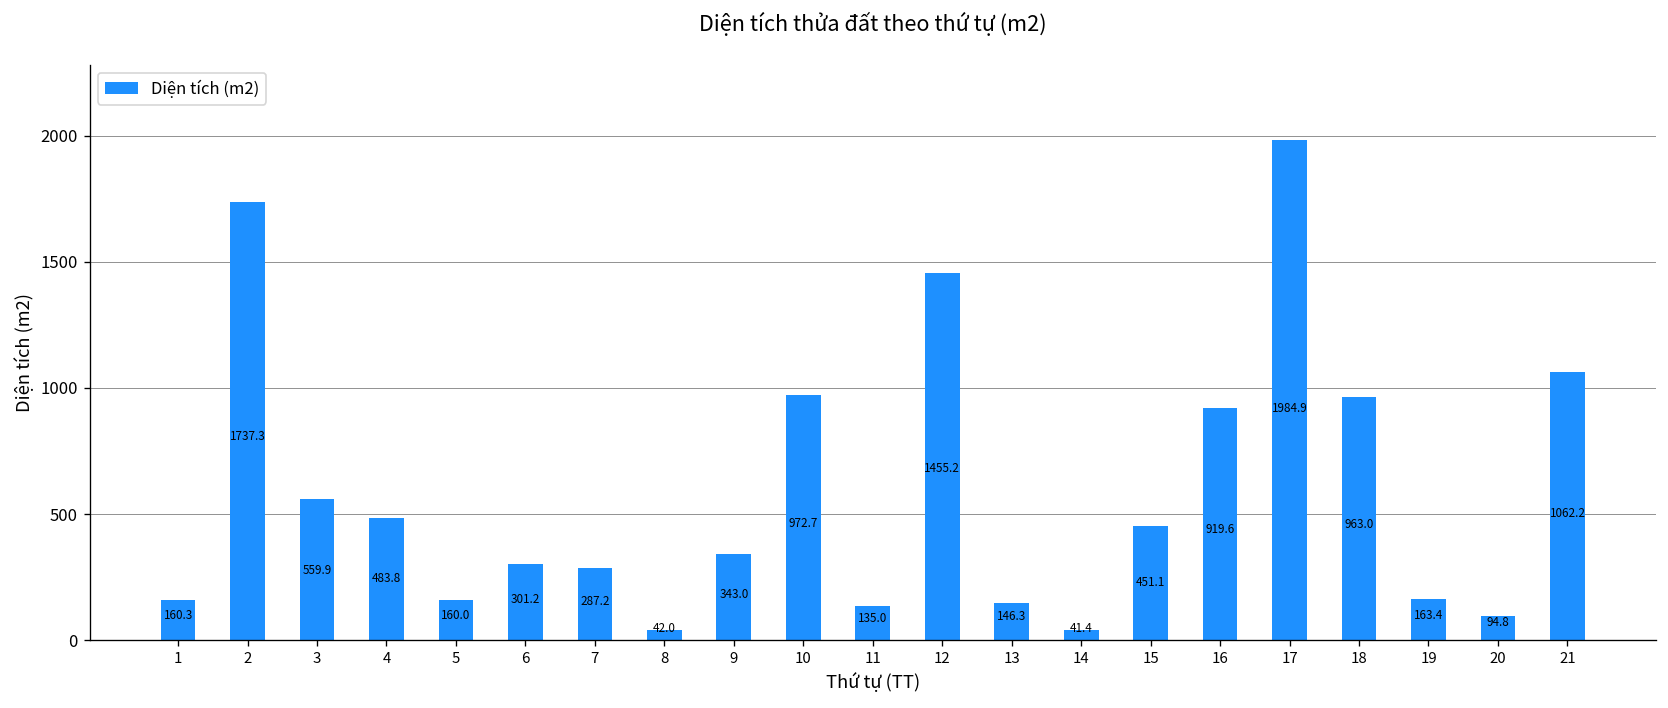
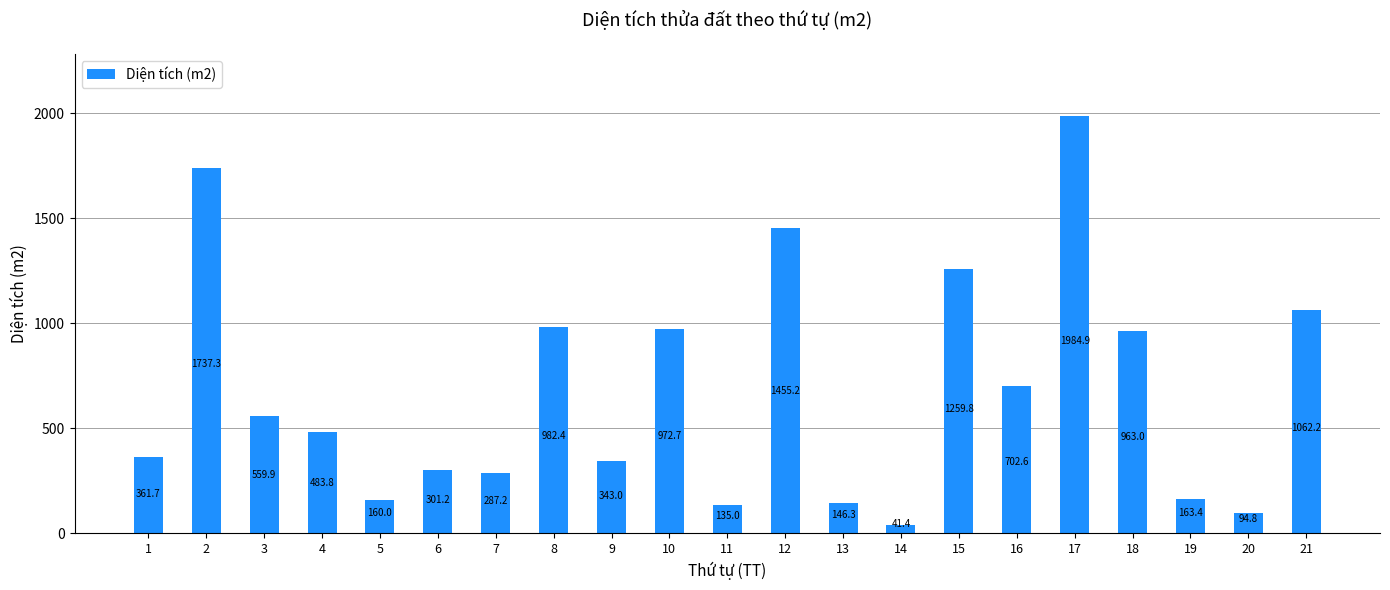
1: 160.3 -> 361.7
8: 42.0 -> 982.4
15: 451.1 -> 1259.8
16: 919.6 -> 702.6
